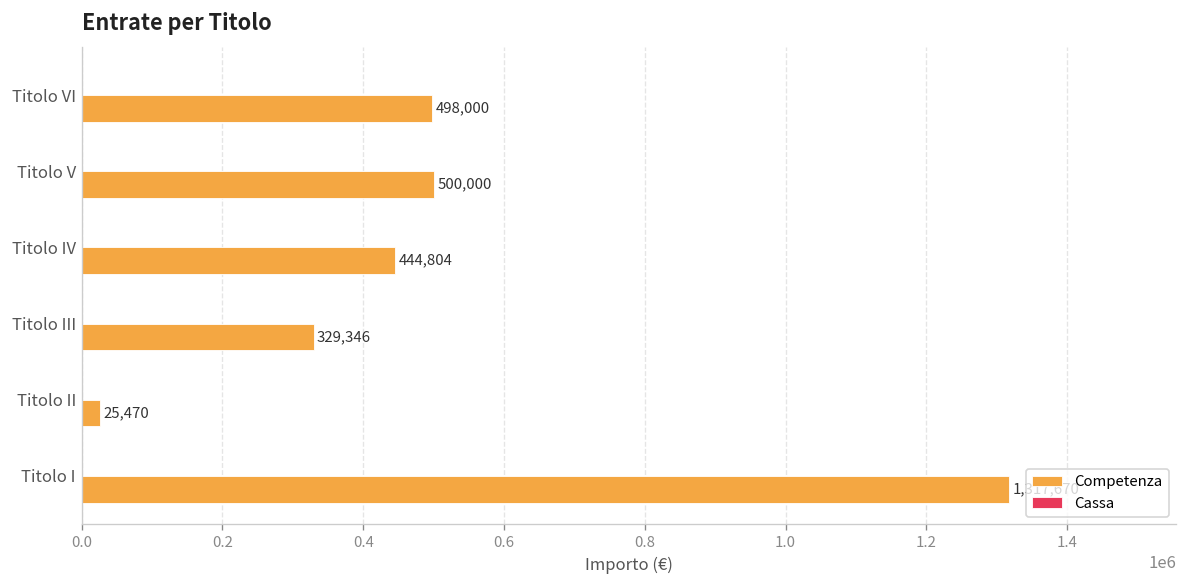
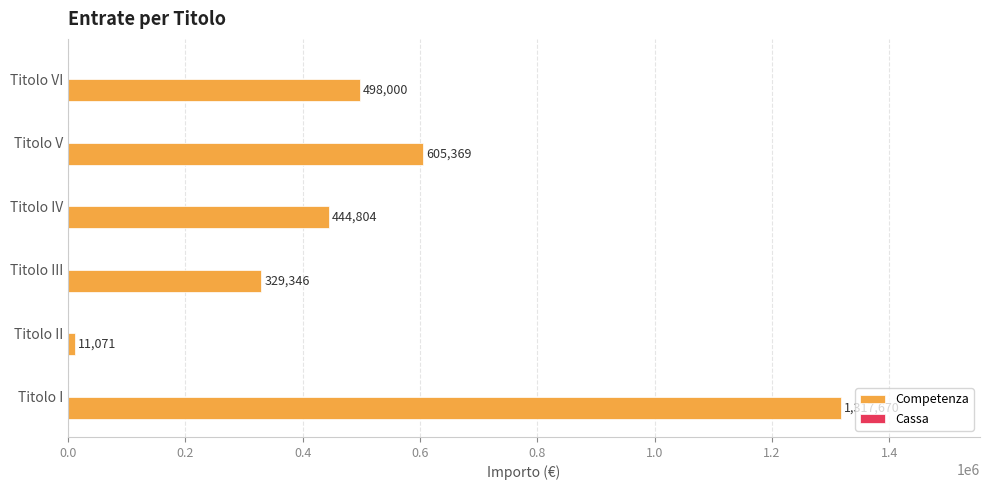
Competenza, Titolo V: 500,000 -> 605,369
Competenza, Titolo II: 25,470 -> 11,071
